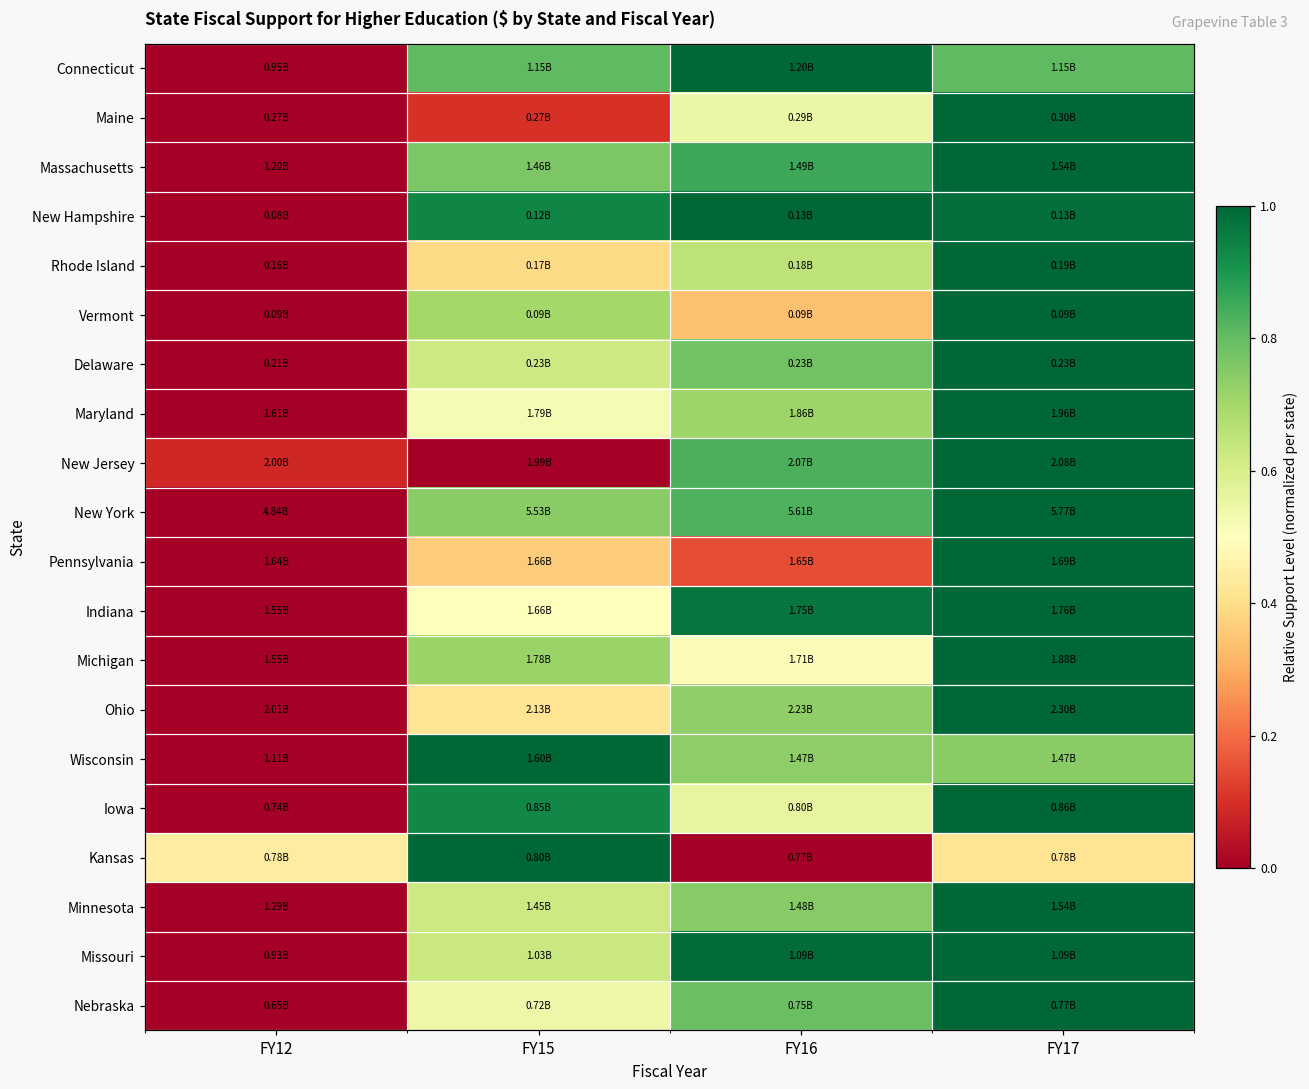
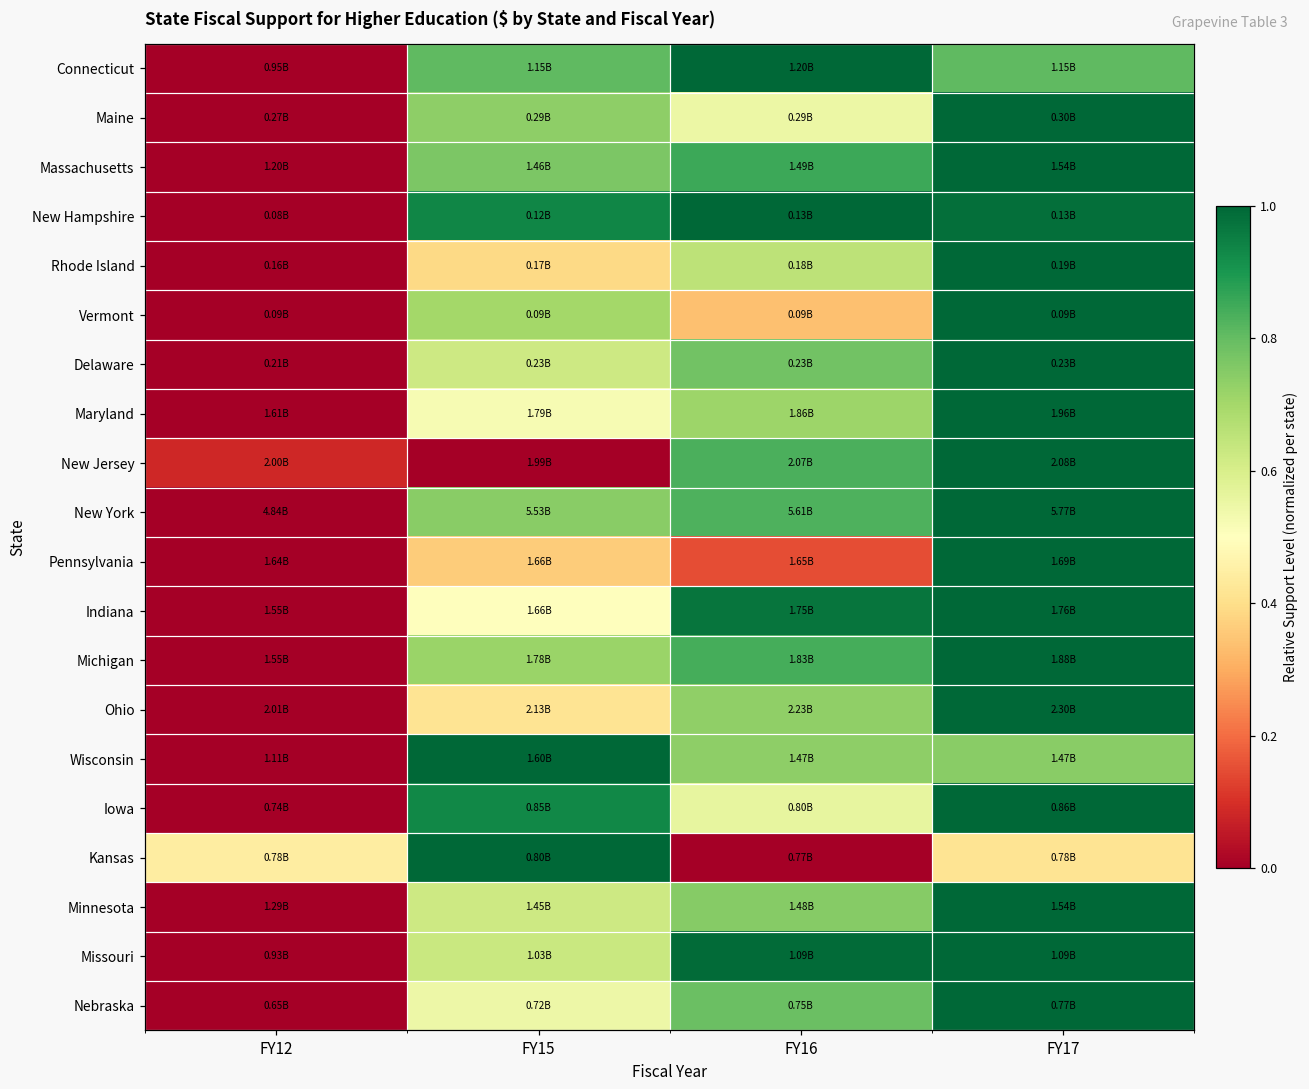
Maine, FY15: 0.27B -> 0.29B
Michigan, FY16: 1.71B -> 1.83B
